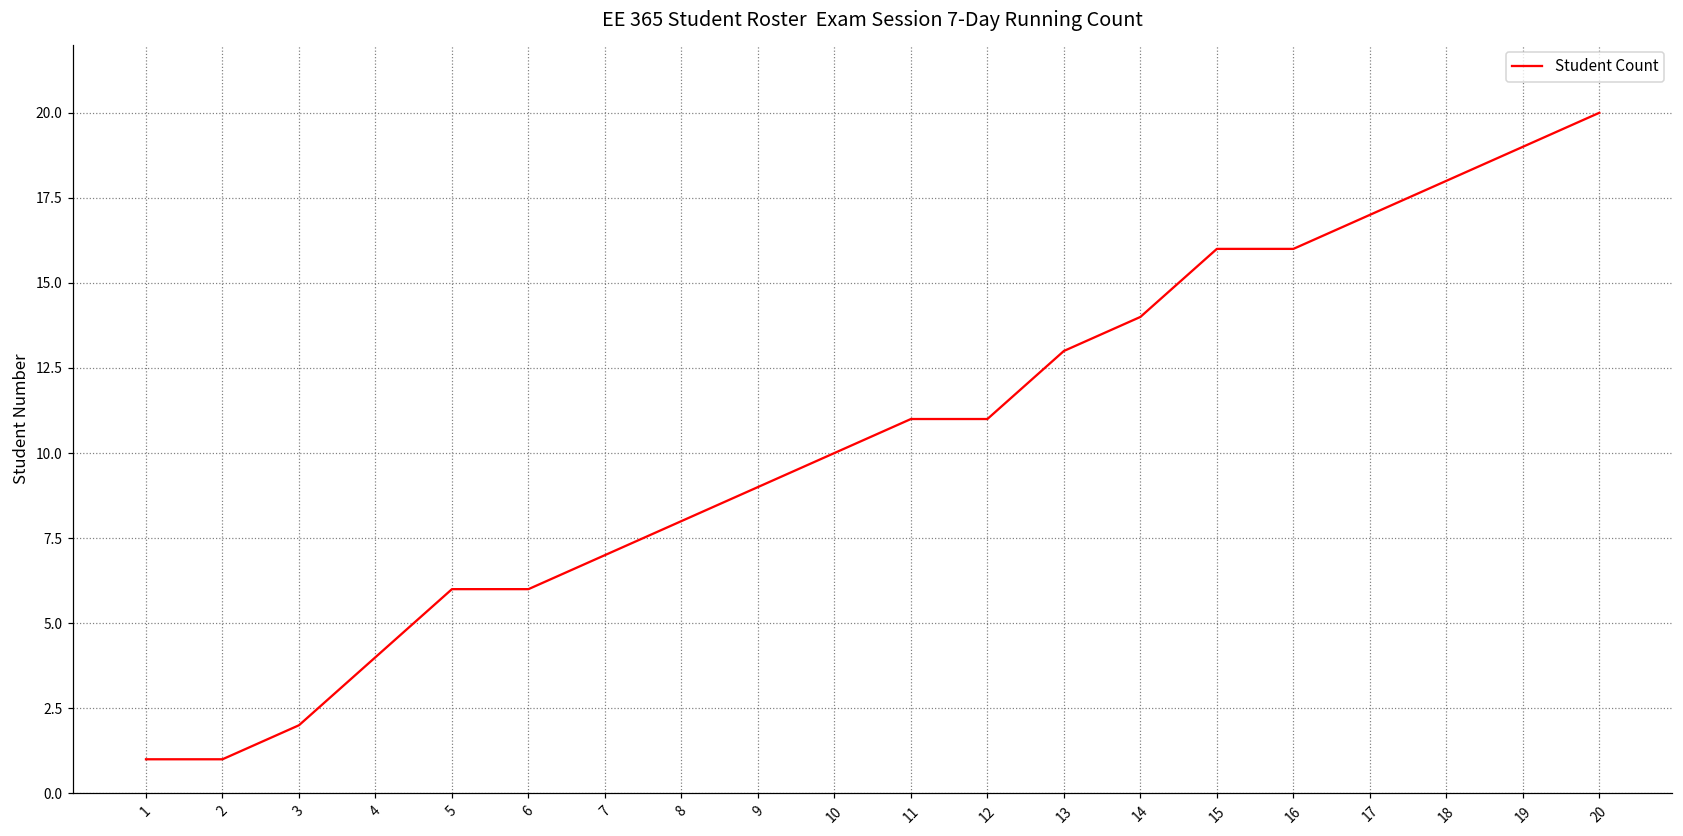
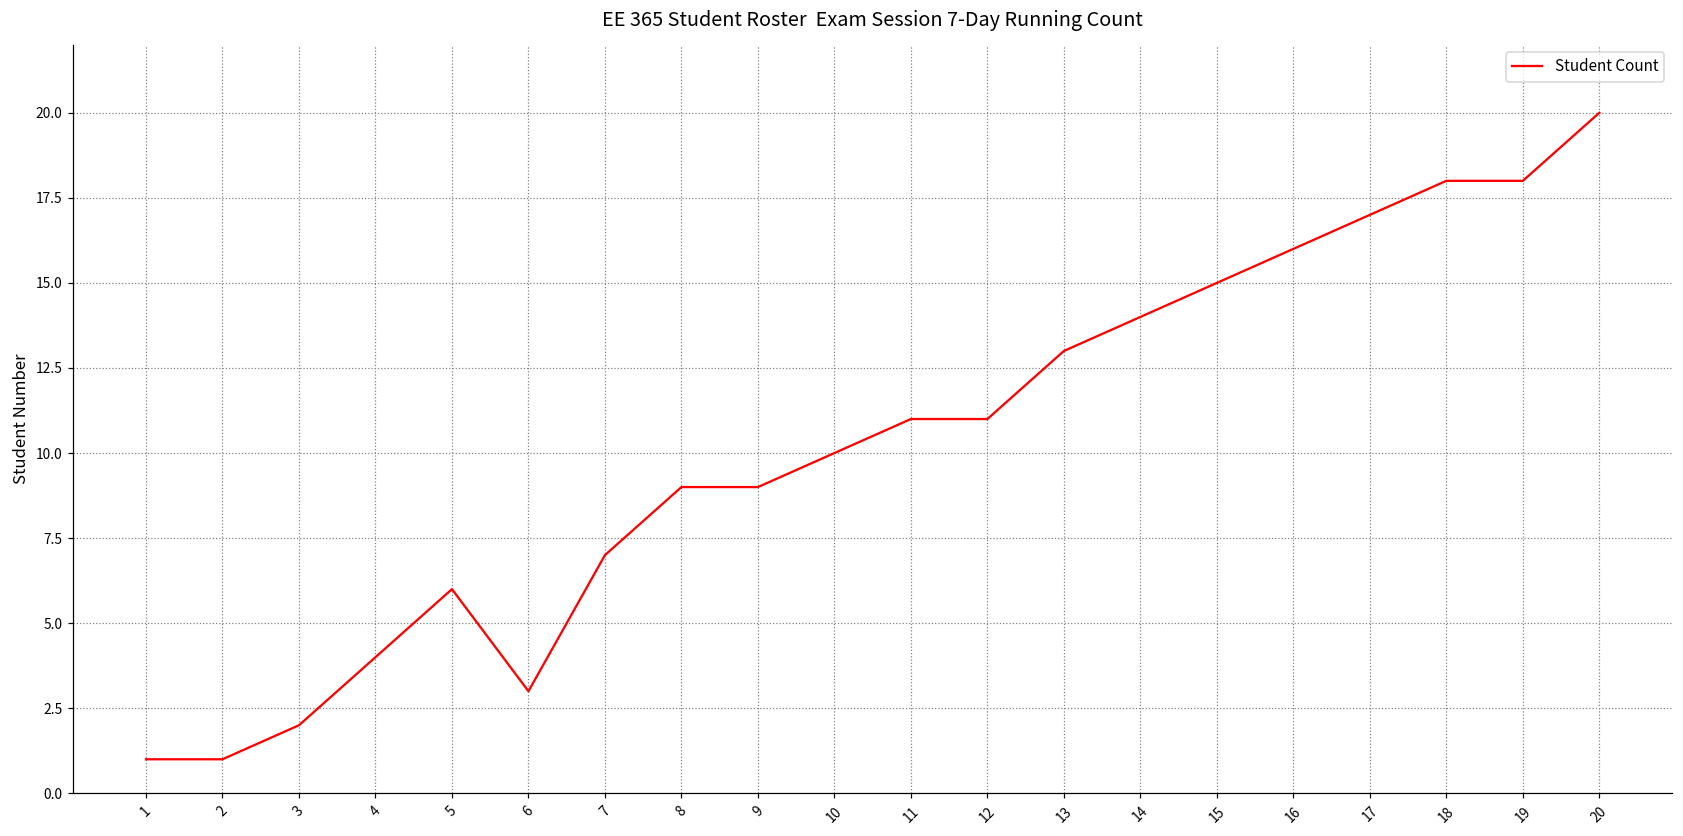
6: 6 -> 3
8: 8 -> 9
15: 16 -> 15
19: 19 -> 18
